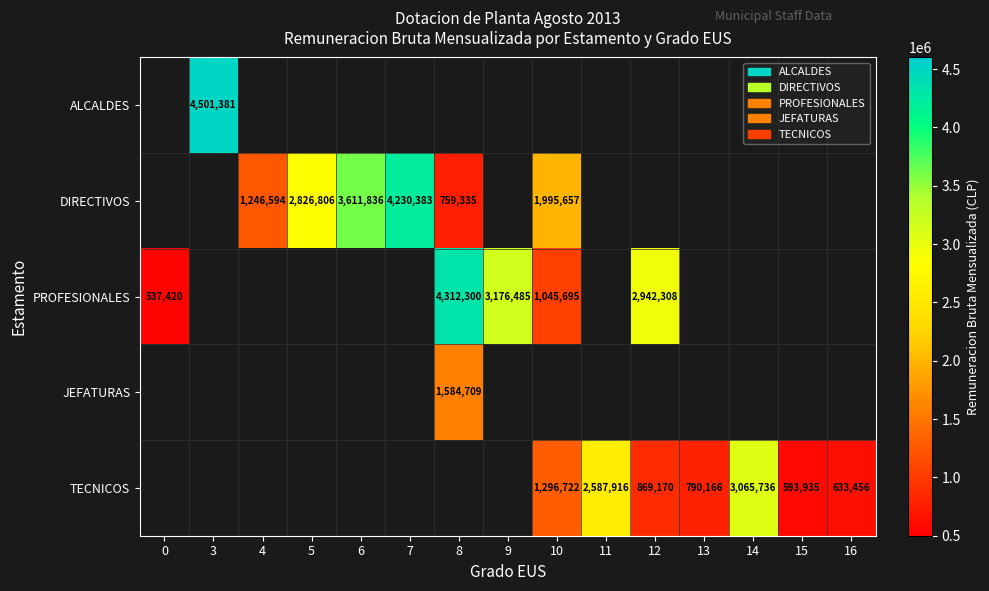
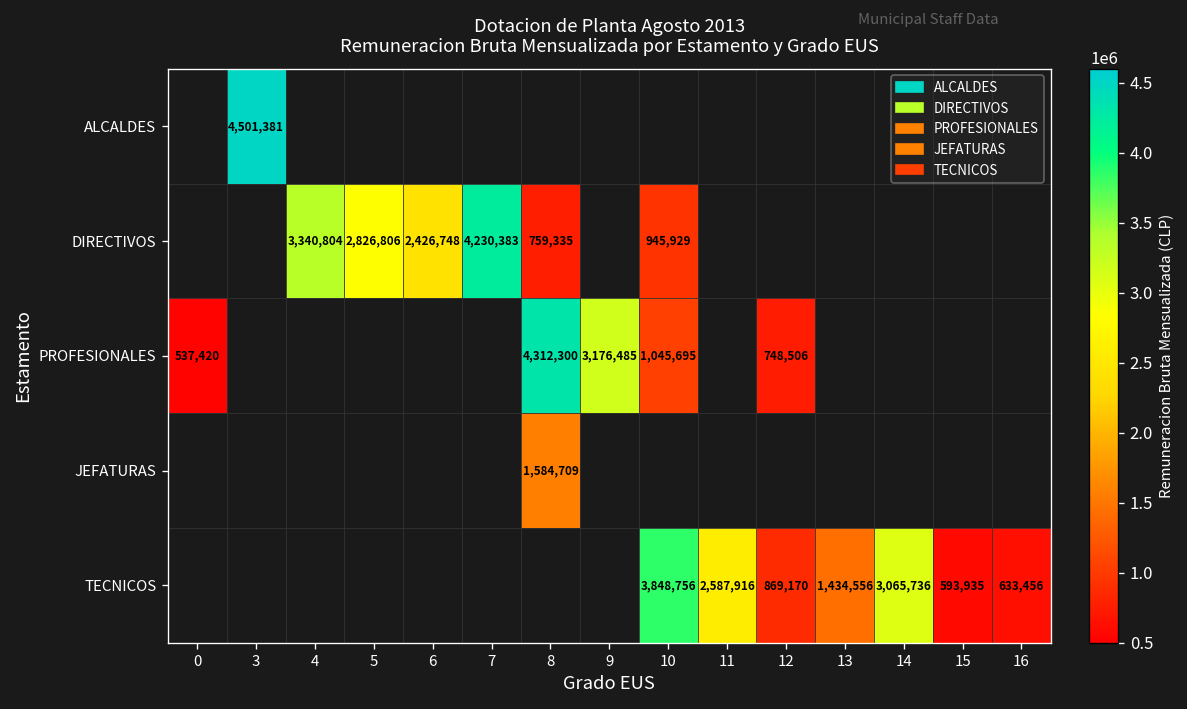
DIRECTIVOS, 4: 1,246,594 -> 3,340,804
DIRECTIVOS, 6: 3,611,836 -> 2,426,748
DIRECTIVOS, 10: 1,995,657 -> 945,929
PROFESIONALES, 12: 2,942,308 -> 748,506
TECNICOS, 10: 1,296,722 -> 3,848,756
TECNICOS, 13: 790,166 -> 1,434,556
